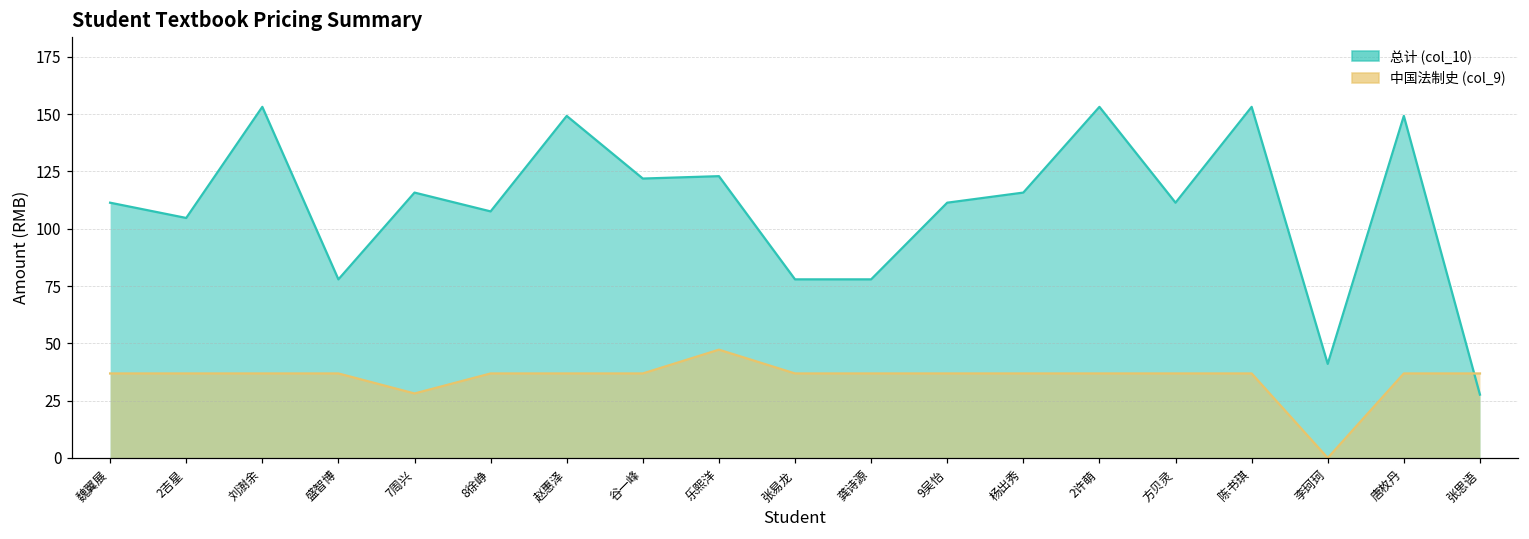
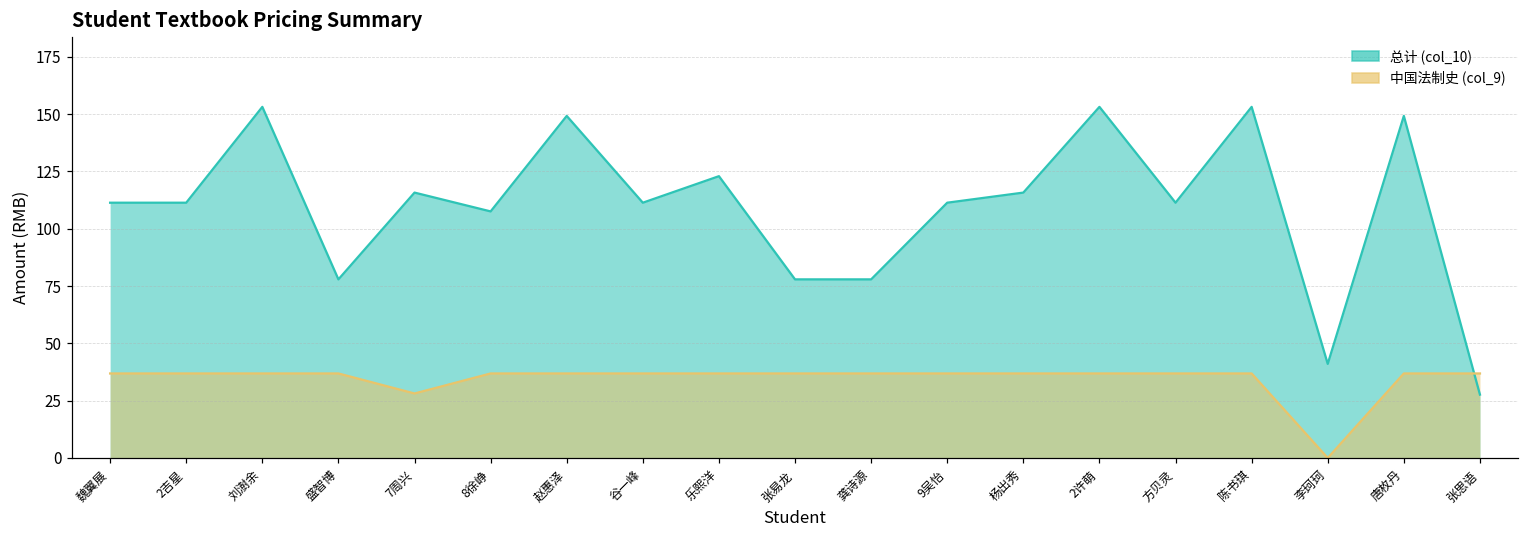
总计 (col_10), 2吉星: 105 -> 111
总计 (col_10), 谷一峰: 122 -> 111
中国法制史 (col_9), 乐熙洋: 47 -> 37
